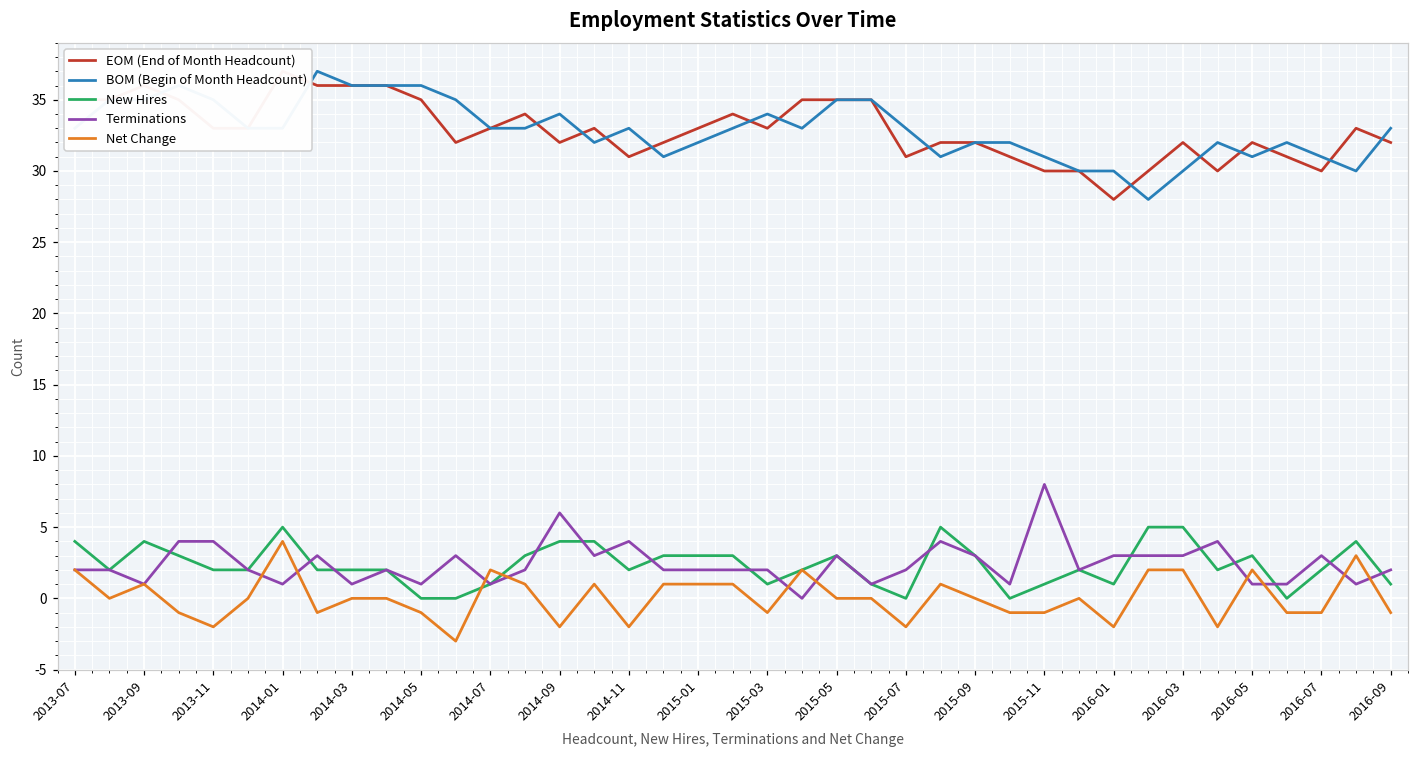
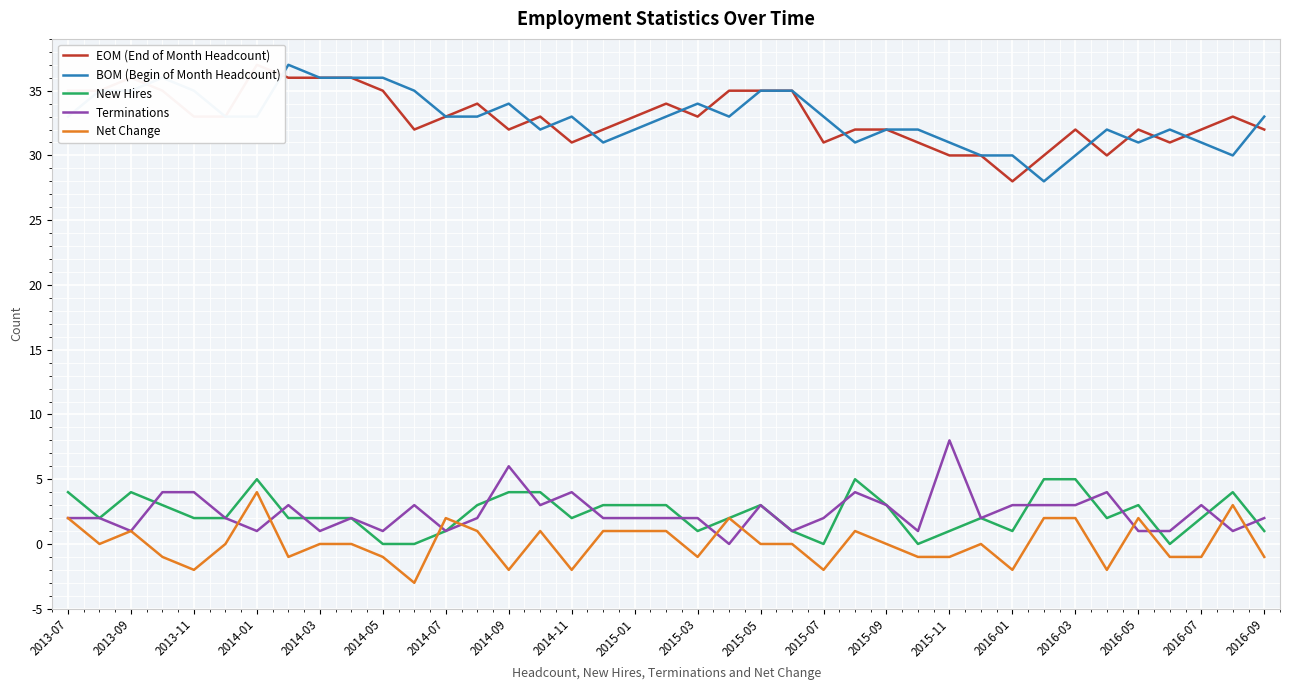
EOM (End of Month Headcount), 2016-07: 30 -> 32
